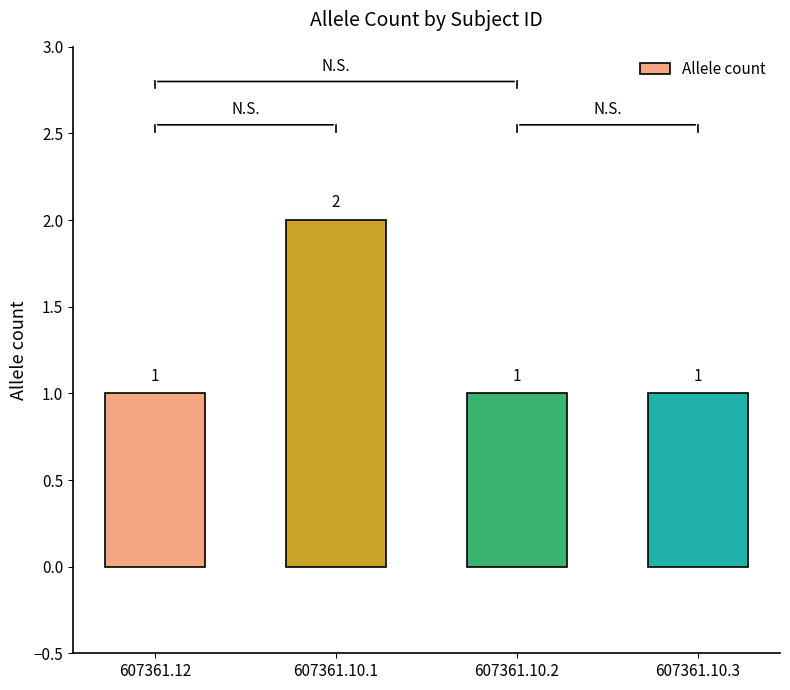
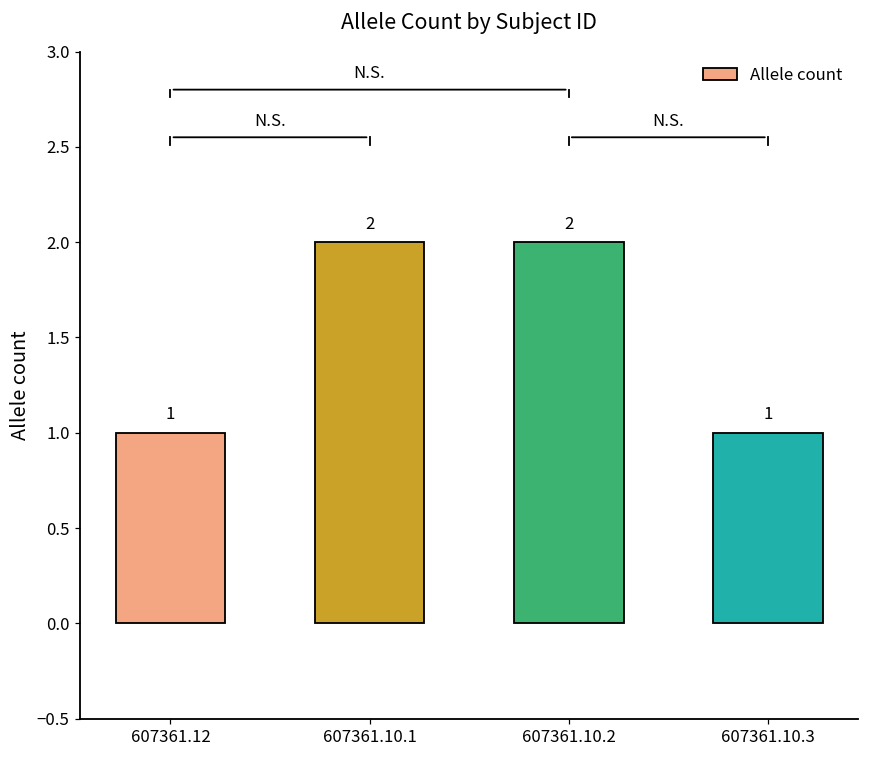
Allele count, 607361.10.2: 1 -> 2
